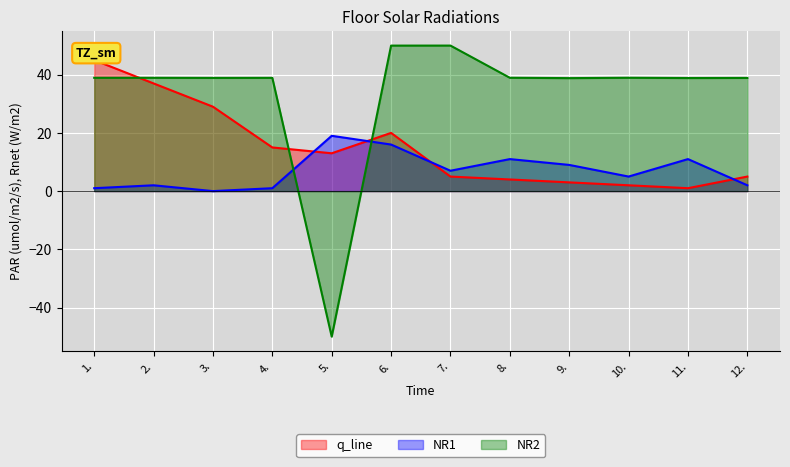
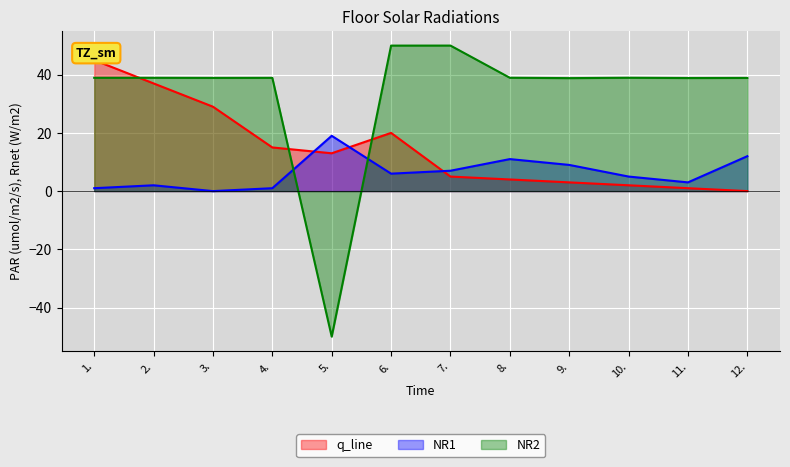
NR1, 6.: 16 -> 6
NR1, 11.: 11 -> 3
q_line, 12.: 5 -> 0
NR1, 12.: 2 -> 12
